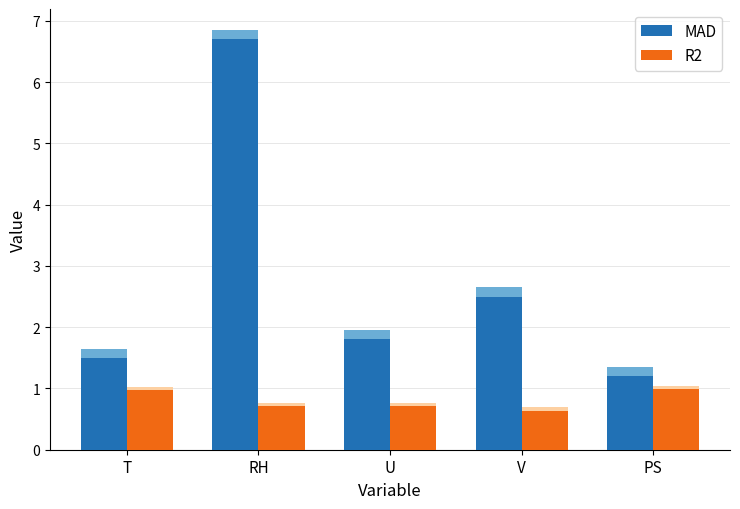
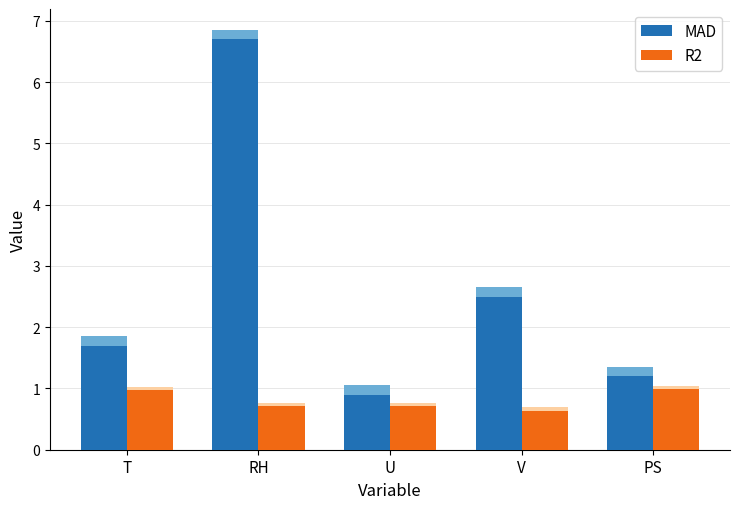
MAD, T: 1.5 -> 1.7
MAD, U: 1.8 -> 0.9
